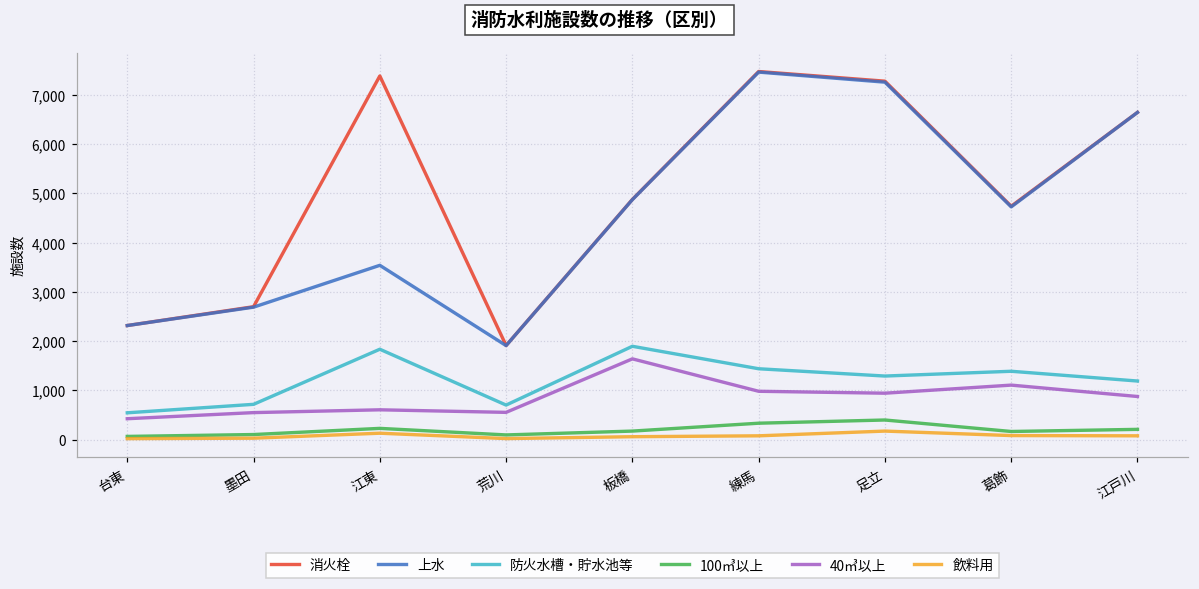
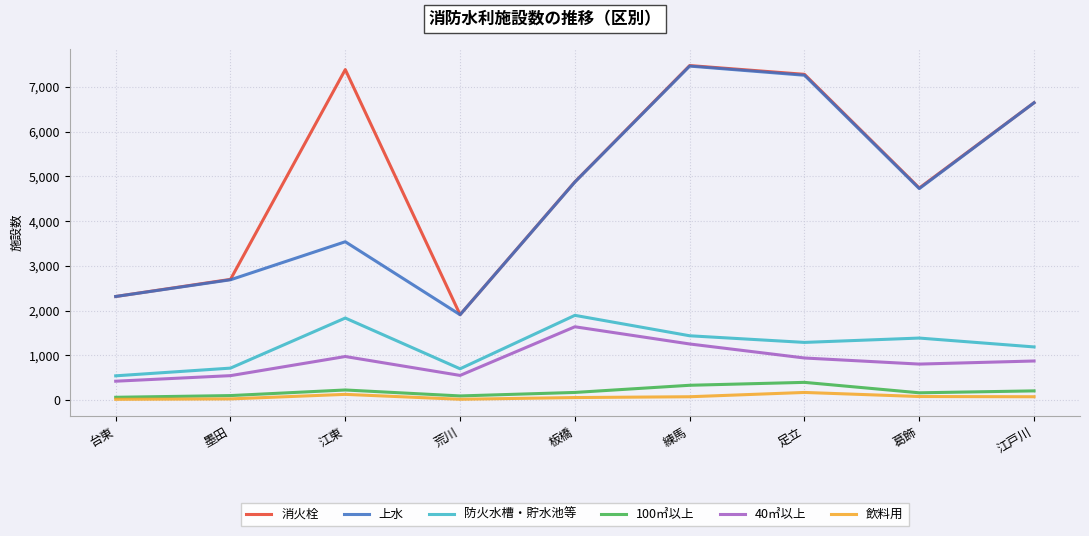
40㎥以上, 江東: 600 -> 1,000
40㎥以上, 練馬: 1,000 -> 1,300
40㎥以上, 葛飾: 1,100 -> 800
